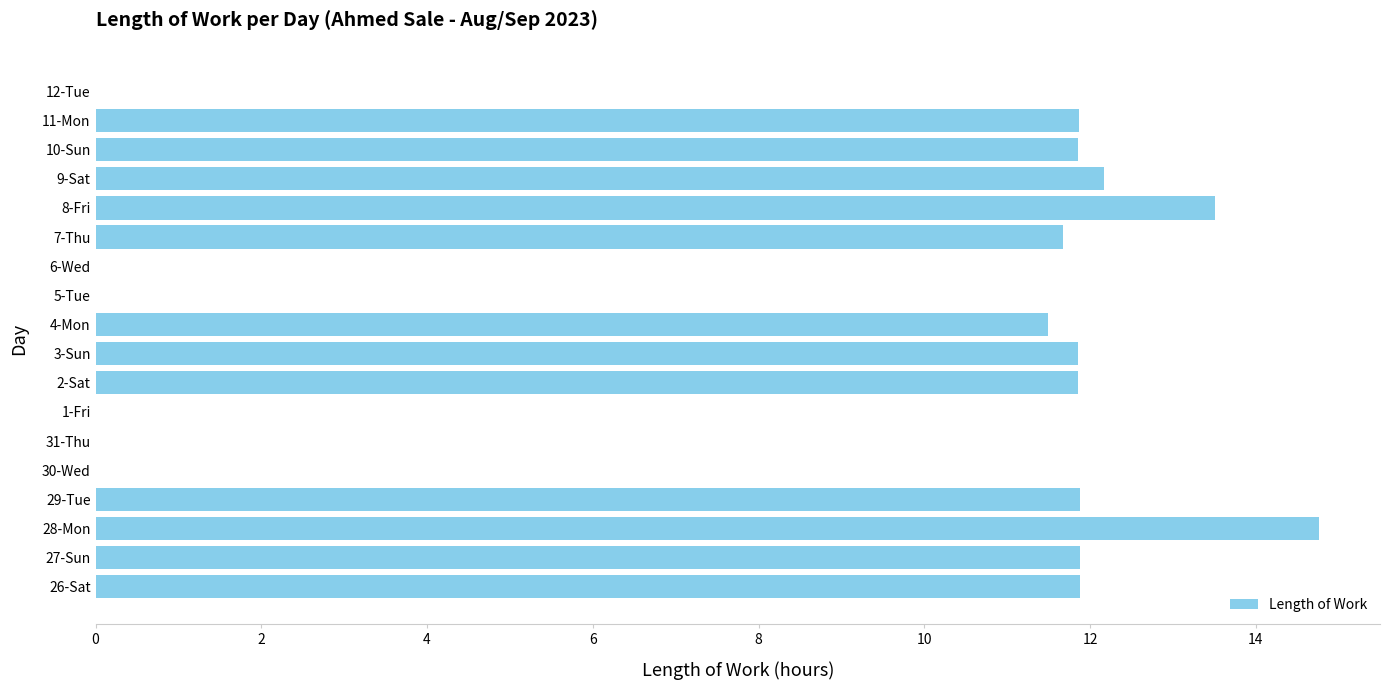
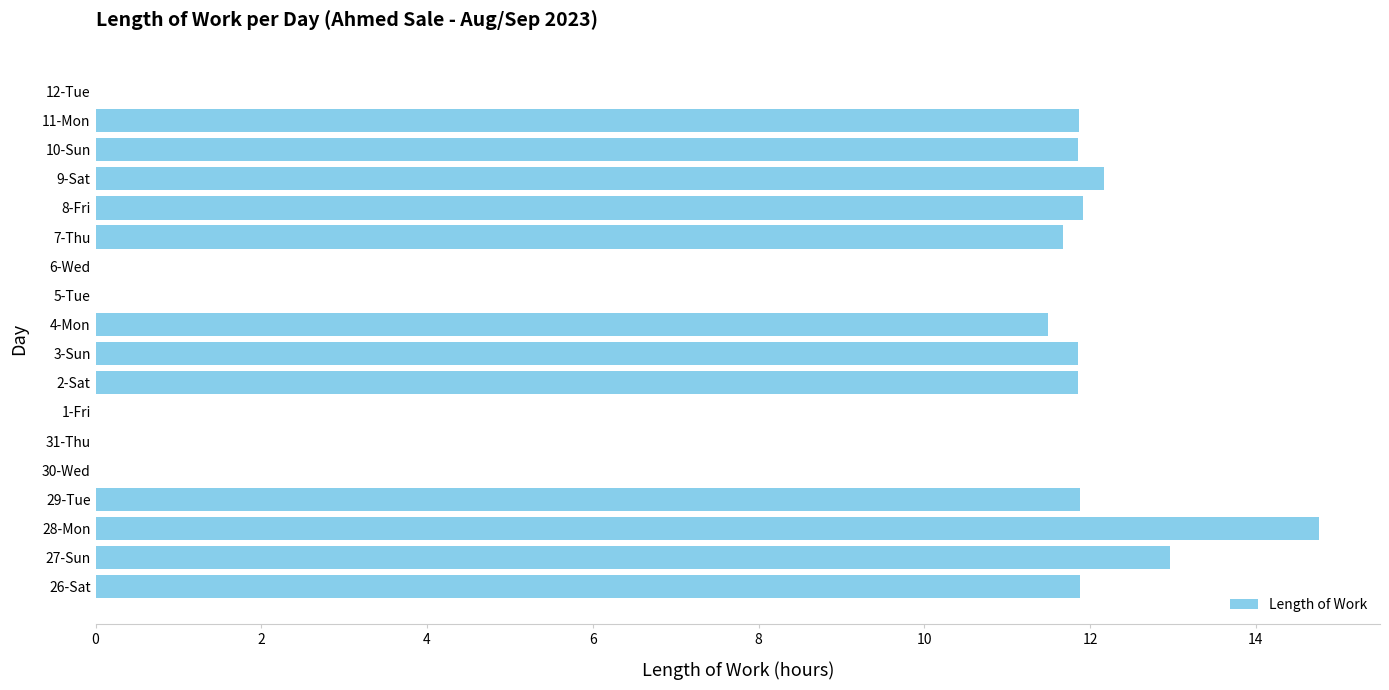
8-Fri: 13.5 -> 11.9
27-Sun: 11.9 -> 13.0
